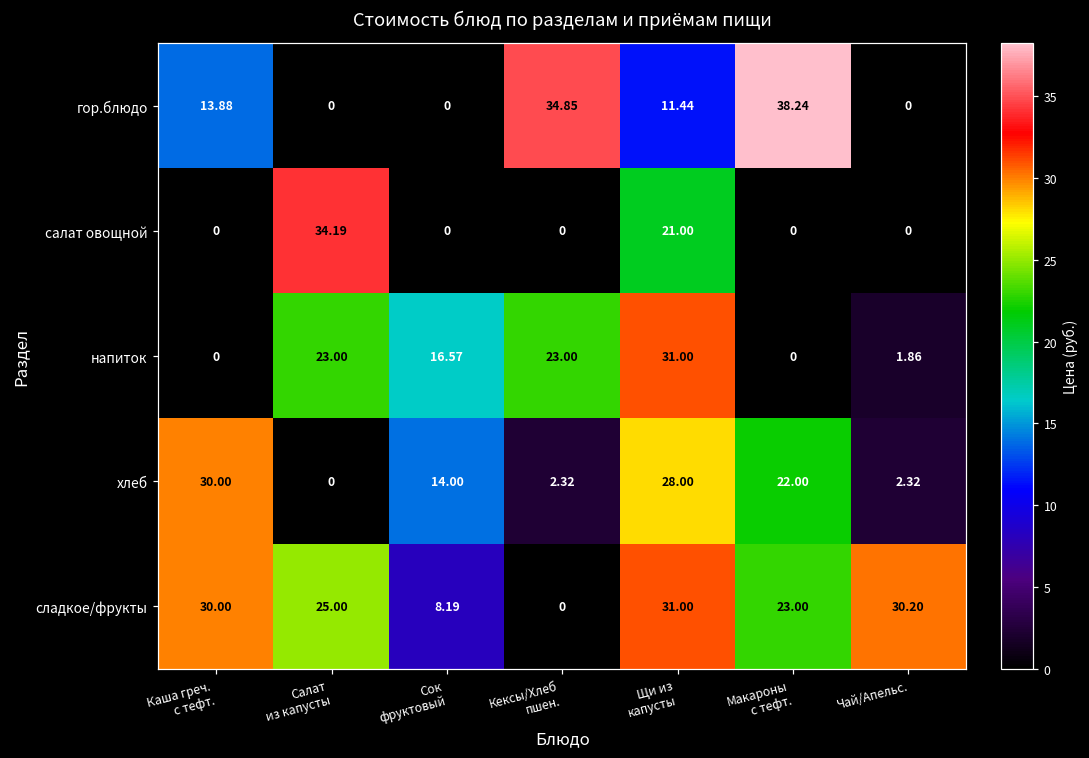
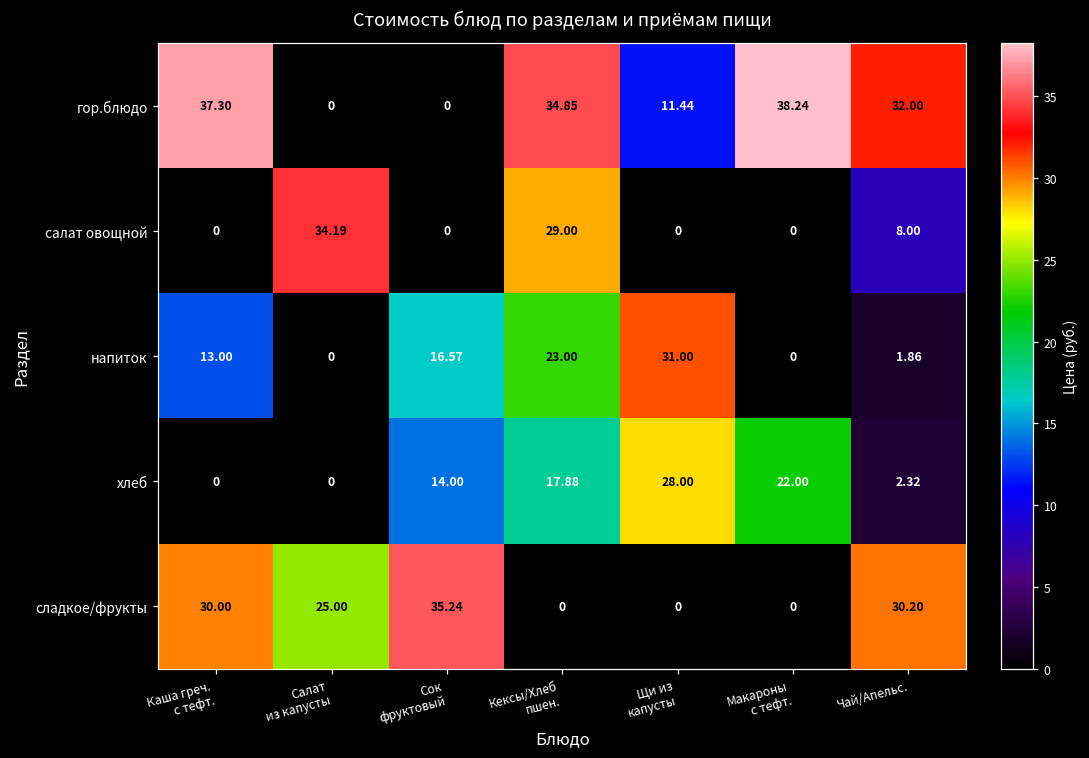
гор.блюдо, Каша греч. с тефт.: 13.88 -> 37.30
гор.блюдо, Чай/Апельс.: 0 -> 32.00
салат овощной, Кексы/Хлеб пшен.: 0 -> 29.00
салат овощной, Щи из капусты: 21.00 -> 0
салат овощной, Чай/Апельс.: 0 -> 8.00
напиток, Каша греч. с тефт.: 0 -> 13.00
напиток, Салат из капусты: 23.00 -> 0
хлеб, Каша греч. с тефт.: 30.00 -> 0
хлеб, Кексы/Хлеб пшен.: 2.32 -> 17.88
сладкое/фрукты, Сок фруктовый: 8.19 -> 35.24
сладкое/фрукты, Щи из капусты: 31.00 -> 0
сладкое/фрукты, Макароны с тефт.: 23.00 -> 0
